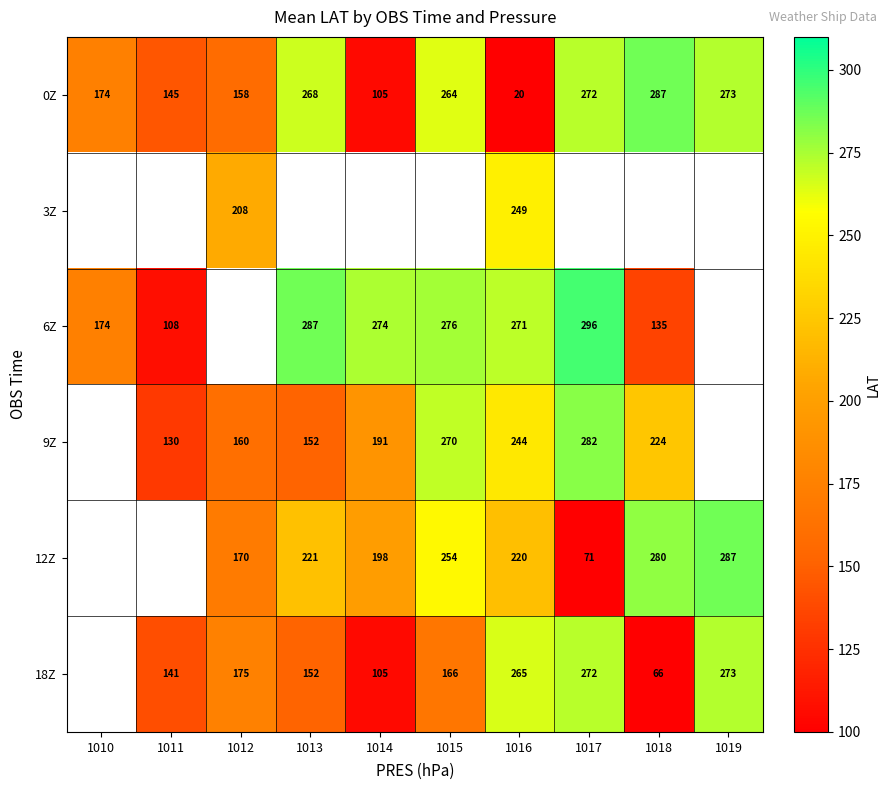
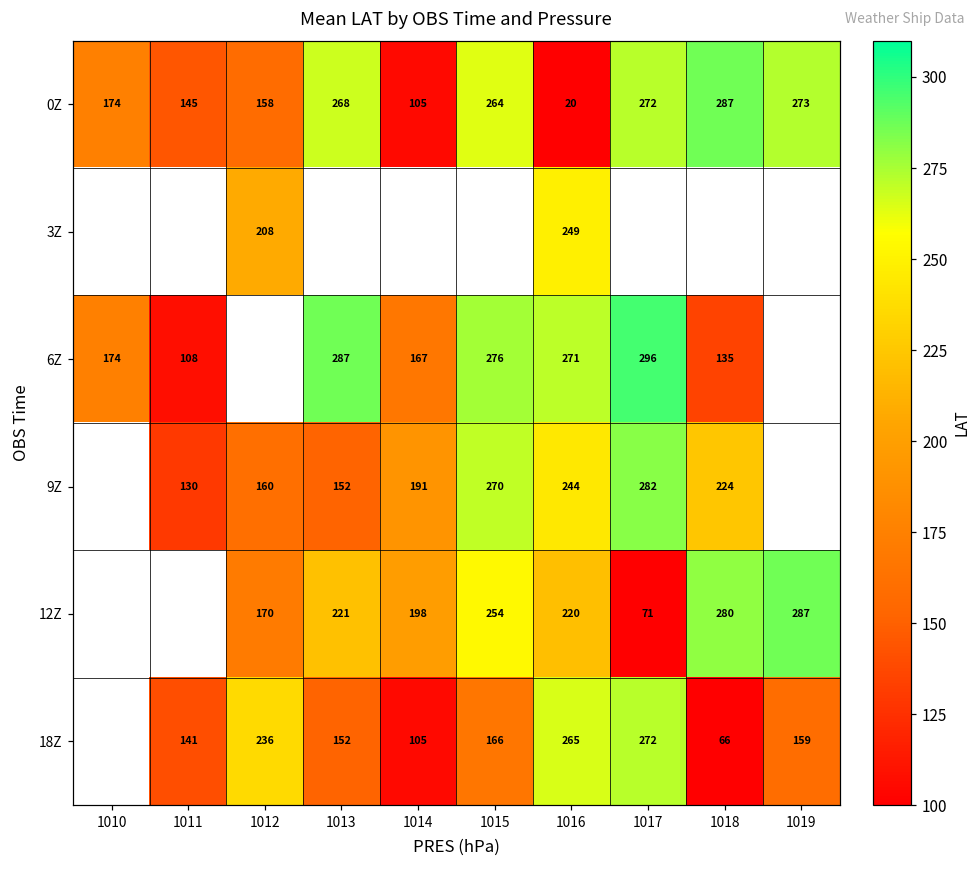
6Z, 1014: 274 -> 167
18Z, 1012: 175 -> 236
18Z, 1019: 273 -> 159
